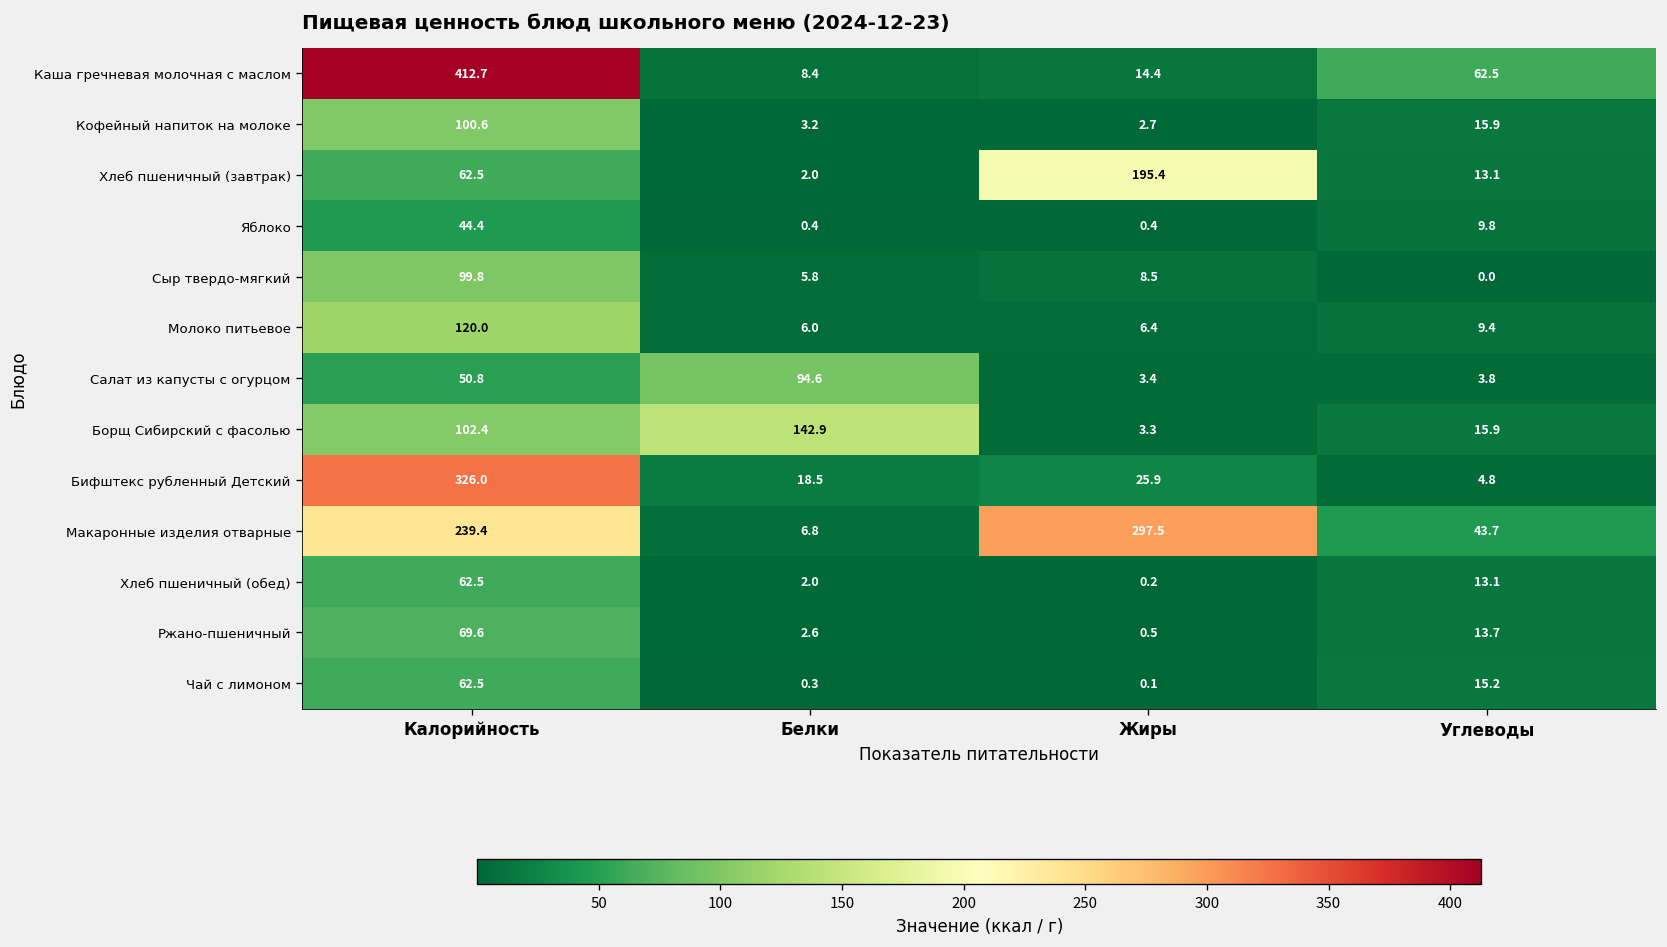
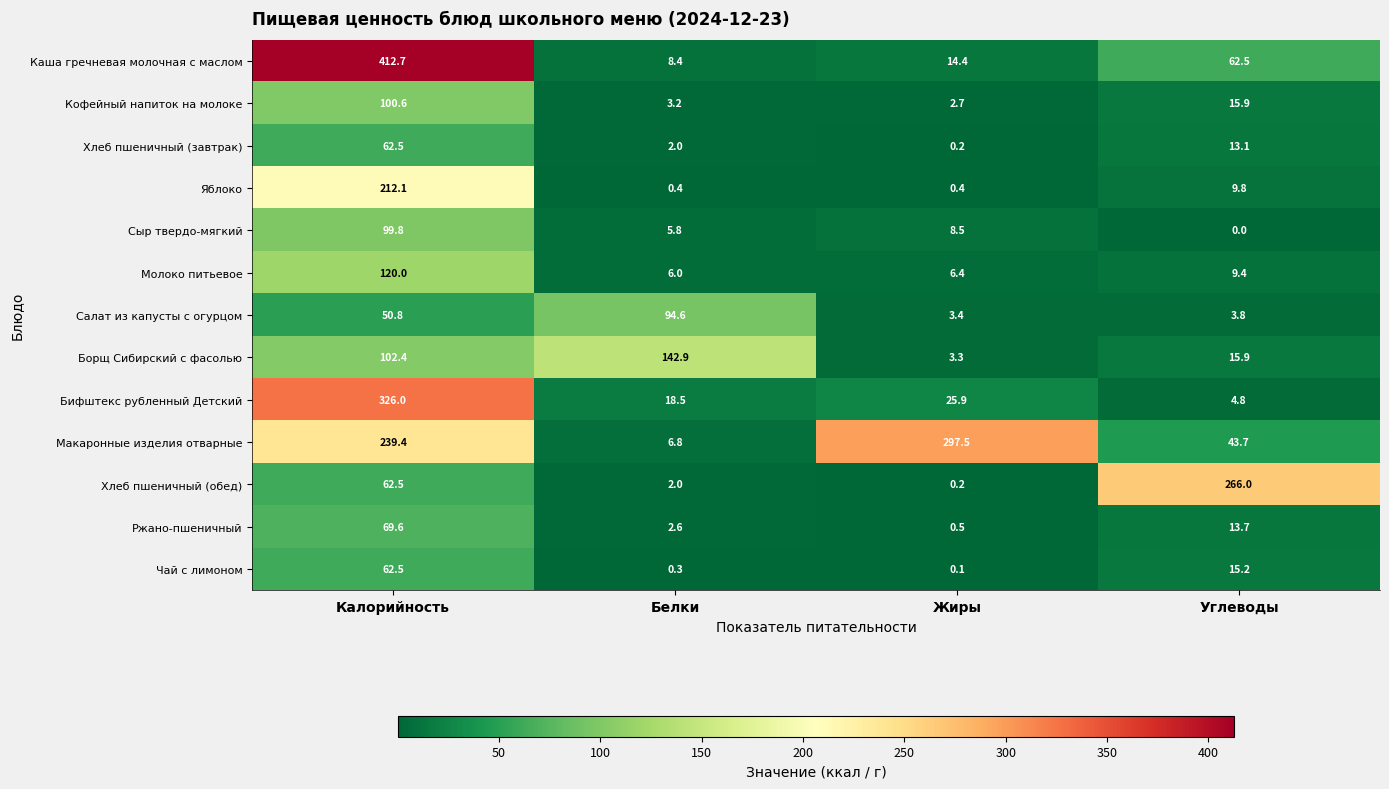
Хлеб пшеничный (завтрак), Жиры: 195.4 -> 0.2
Яблоко, Калорийность: 44.4 -> 212.1
Хлеб пшеничный (обед), Углеводы: 13.1 -> 266.0
